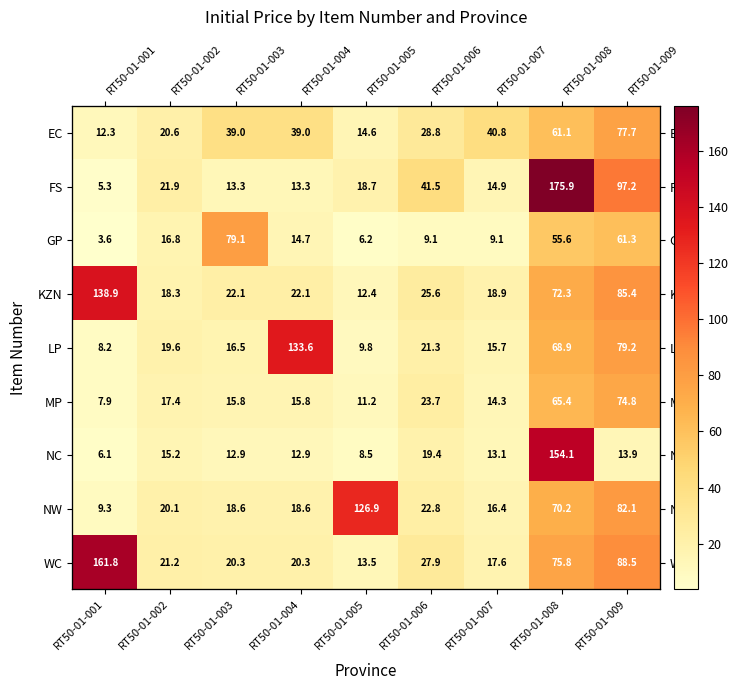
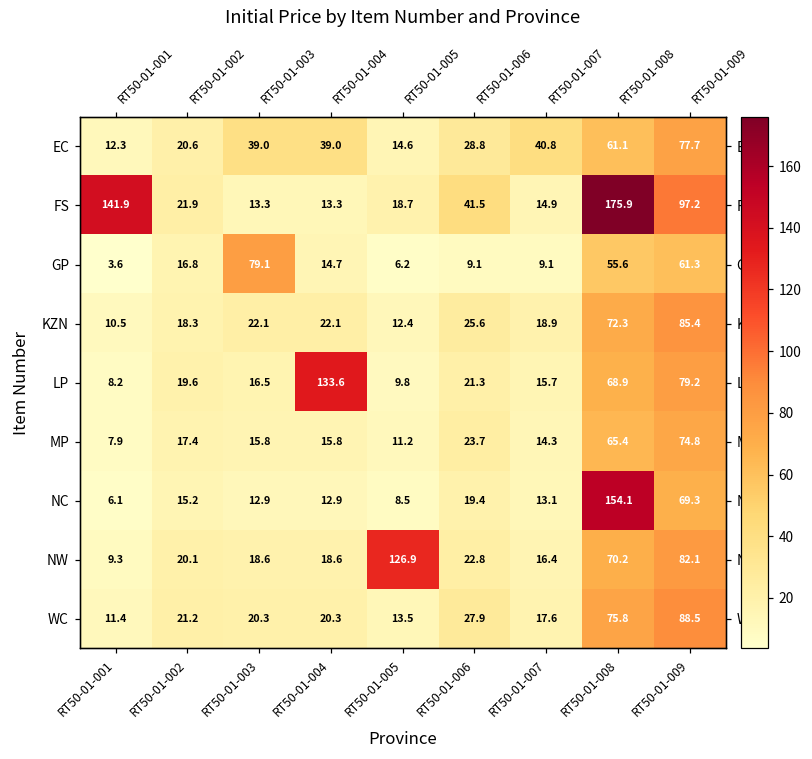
FS, RT50-01-001: 5.3 -> 141.9
KZN, RT50-01-001: 138.9 -> 10.5
NC, RT50-01-009: 13.9 -> 69.3
WC, RT50-01-001: 161.8 -> 11.4
